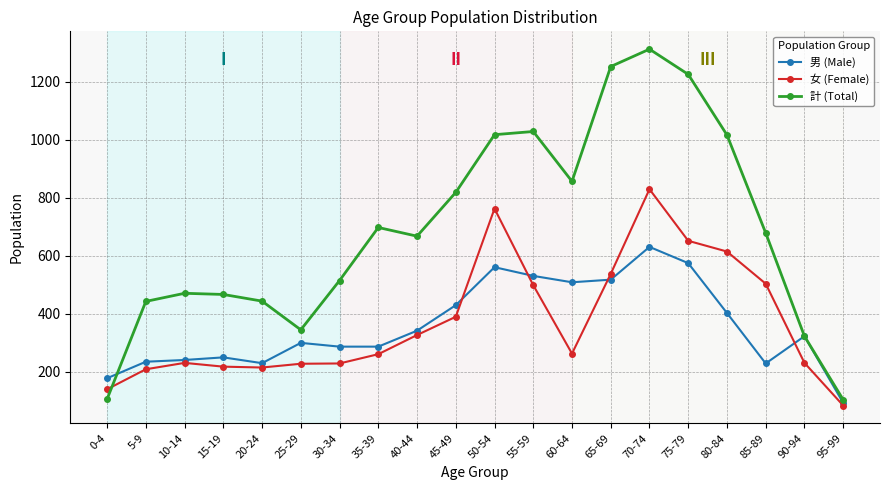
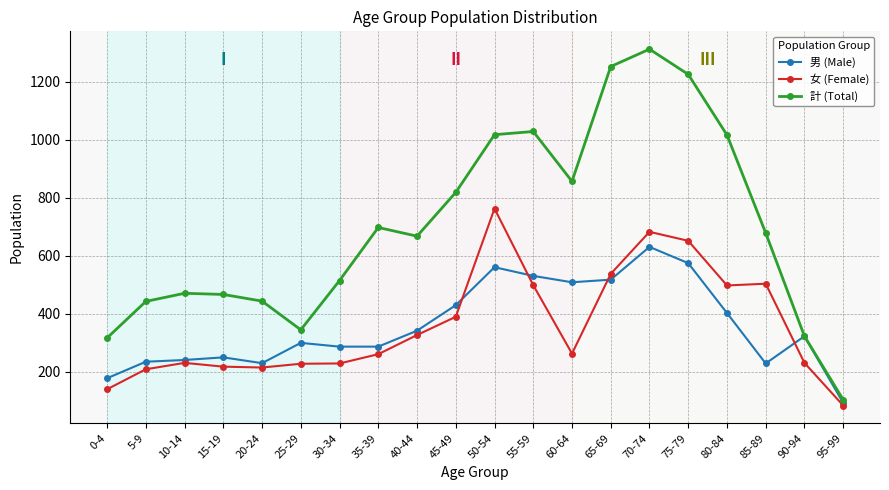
計 (Total), 0-4: 110 -> 320
女 (Female), 70-74: 830 -> 680
女 (Female), 80-84: 610 -> 500
